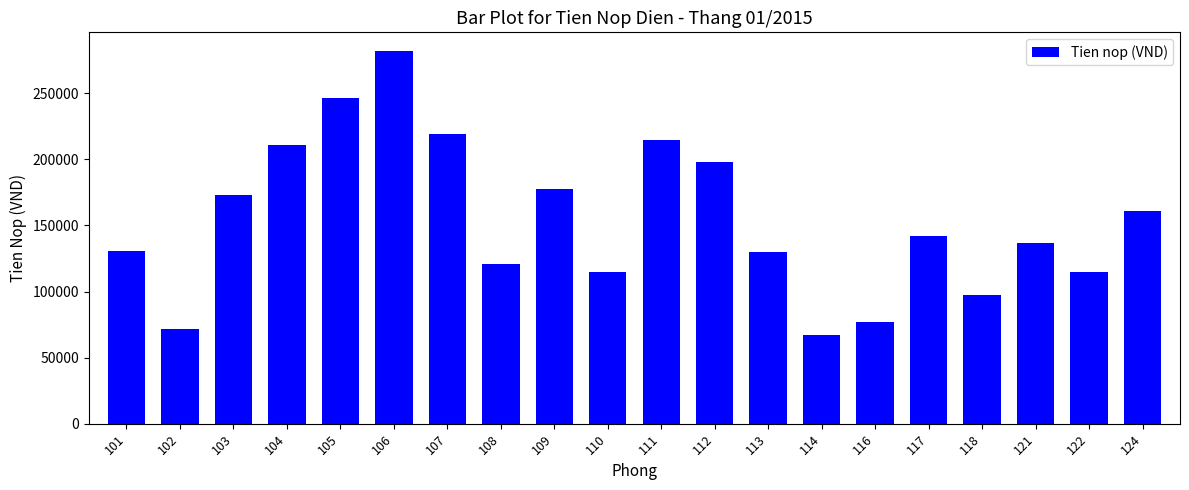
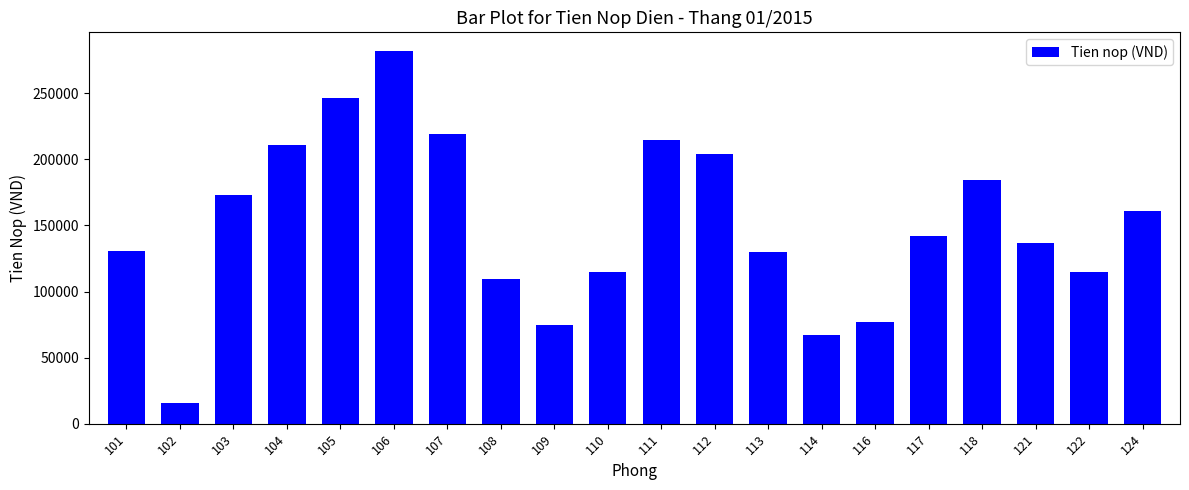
102: 72000 -> 16000
108: 121000 -> 109000
109: 178000 -> 75000
112: 198000 -> 204000
118: 97000 -> 184000
